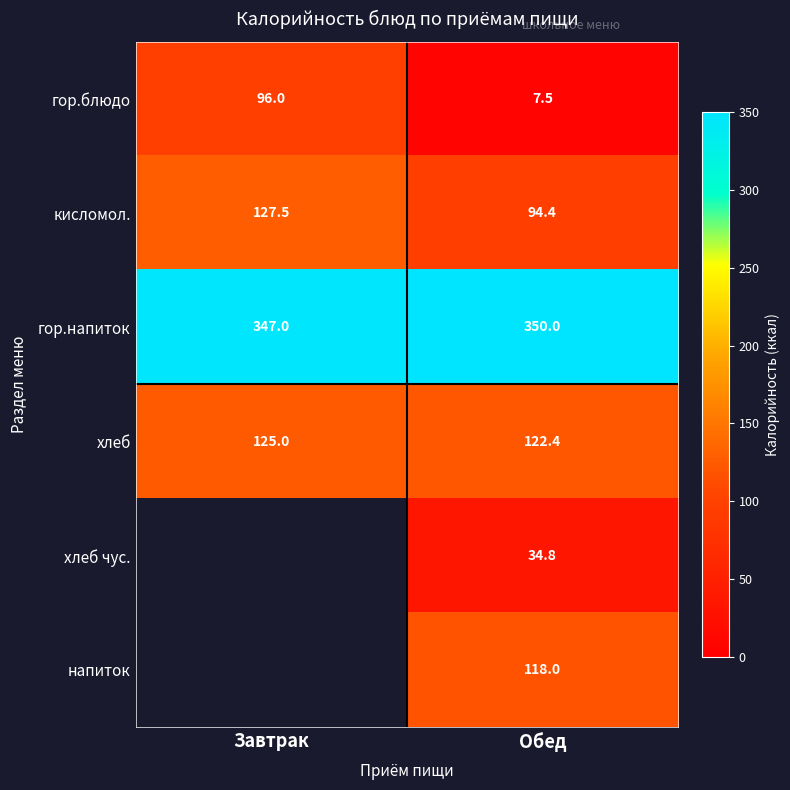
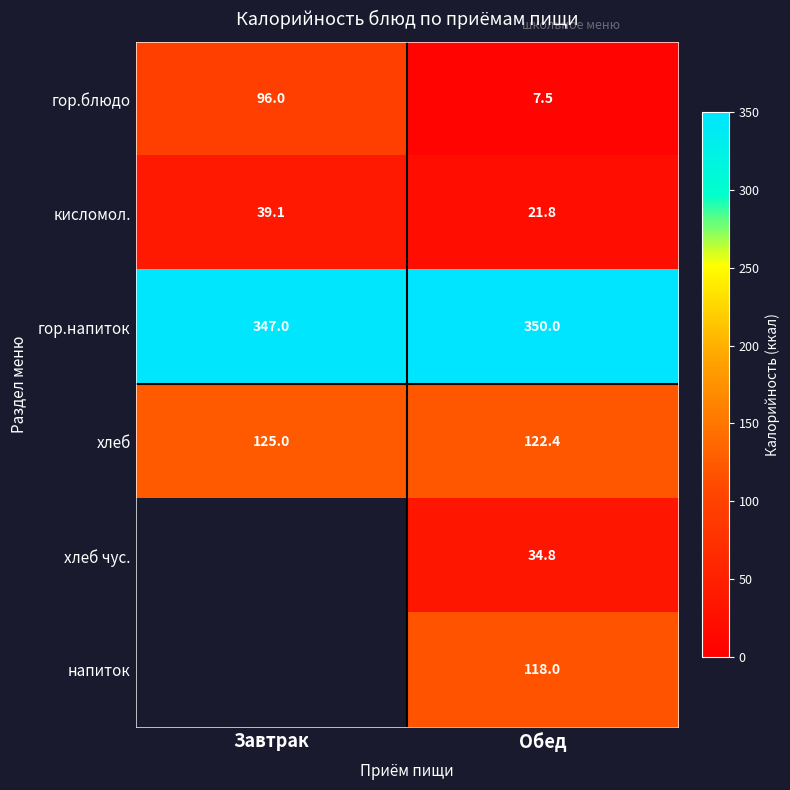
кисломол., Завтрак: 127.5 -> 39.1
кисломол., Обед: 94.4 -> 21.8
